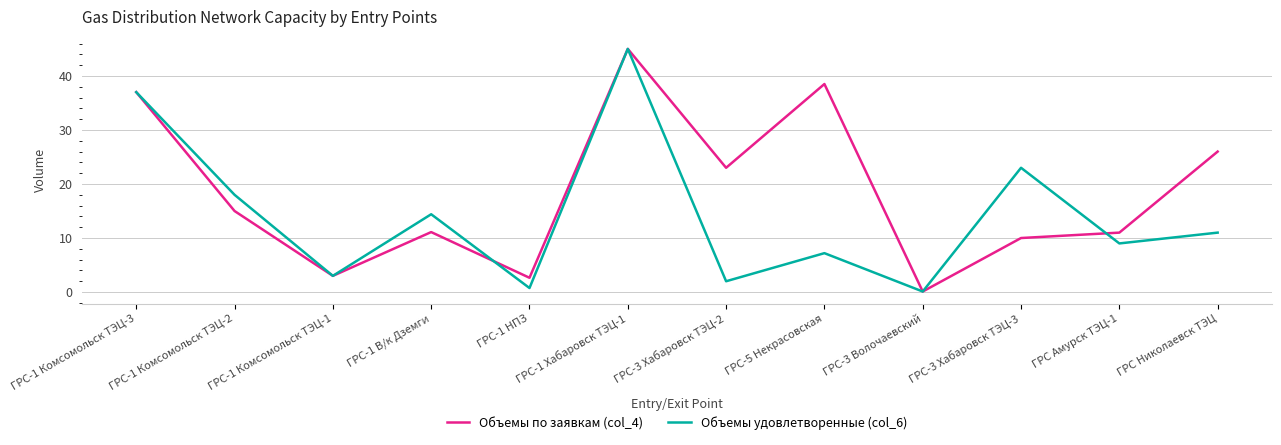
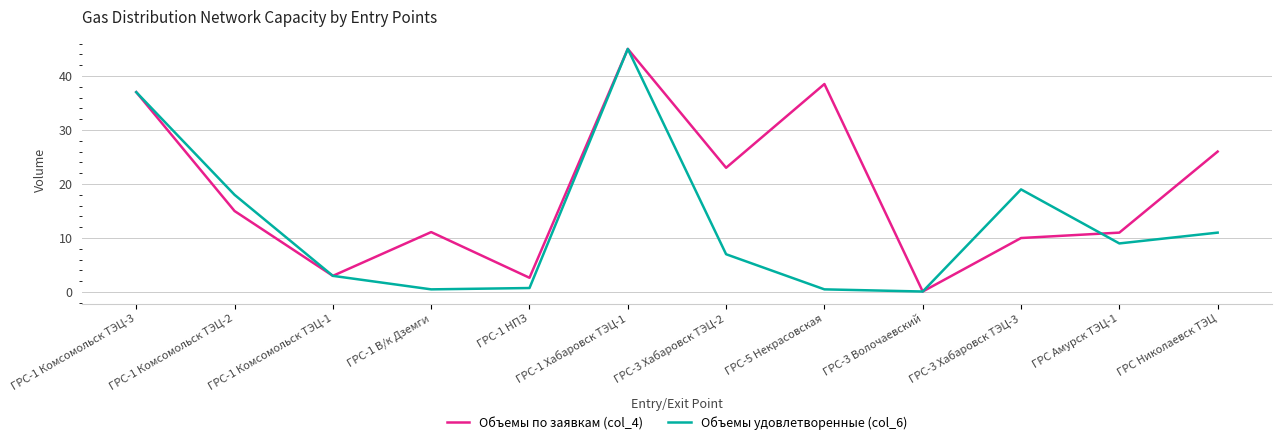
Объемы удовлетворенные (col_6), ГРС-1 В/к Дземги: 14 -> 1
Объемы удовлетворенные (col_6), ГРС-3 Хабаровск ТЭЦ-2: 2 -> 7
Объемы удовлетворенные (col_6), ГРС-5 Некрасовская: 7 -> 1
Объемы удовлетворенные (col_6), ГРС-3 Хабаровск ТЭЦ-3: 23 -> 19
